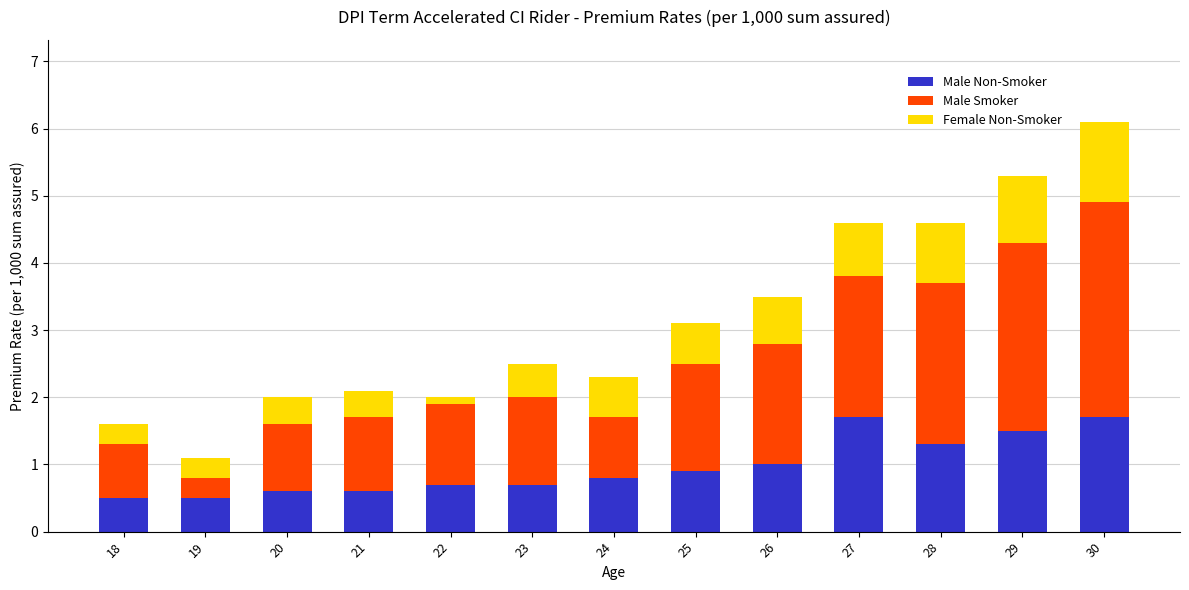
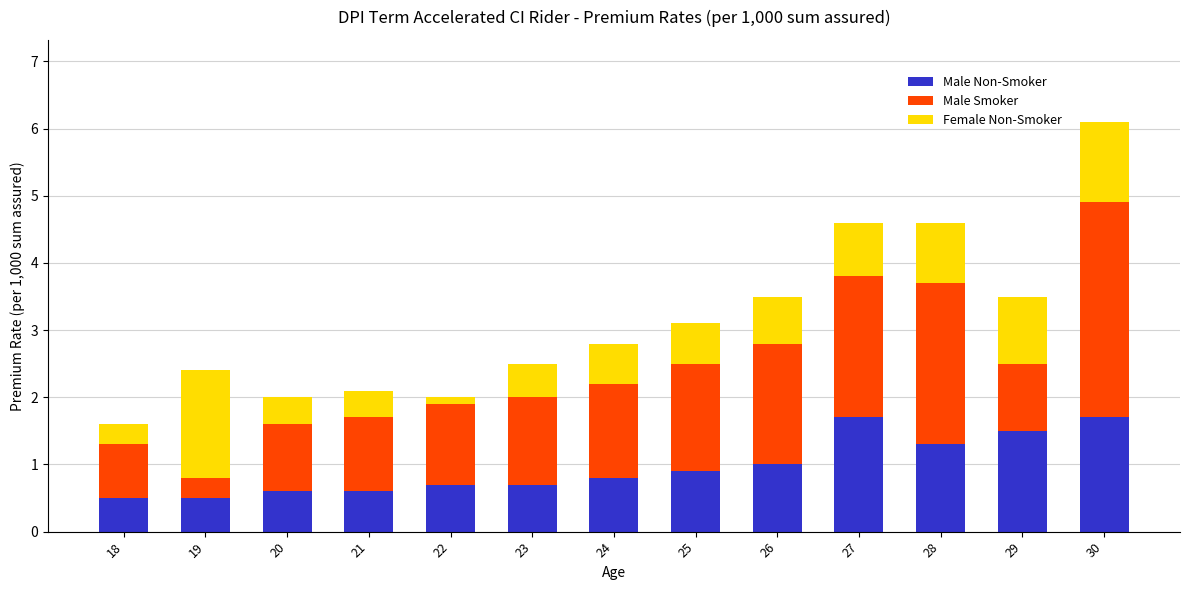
Female Non-Smoker, 19: 0.3 -> 1.6
Male Smoker, 24: 0.9 -> 1.4
Male Smoker, 29: 2.8 -> 1.0
